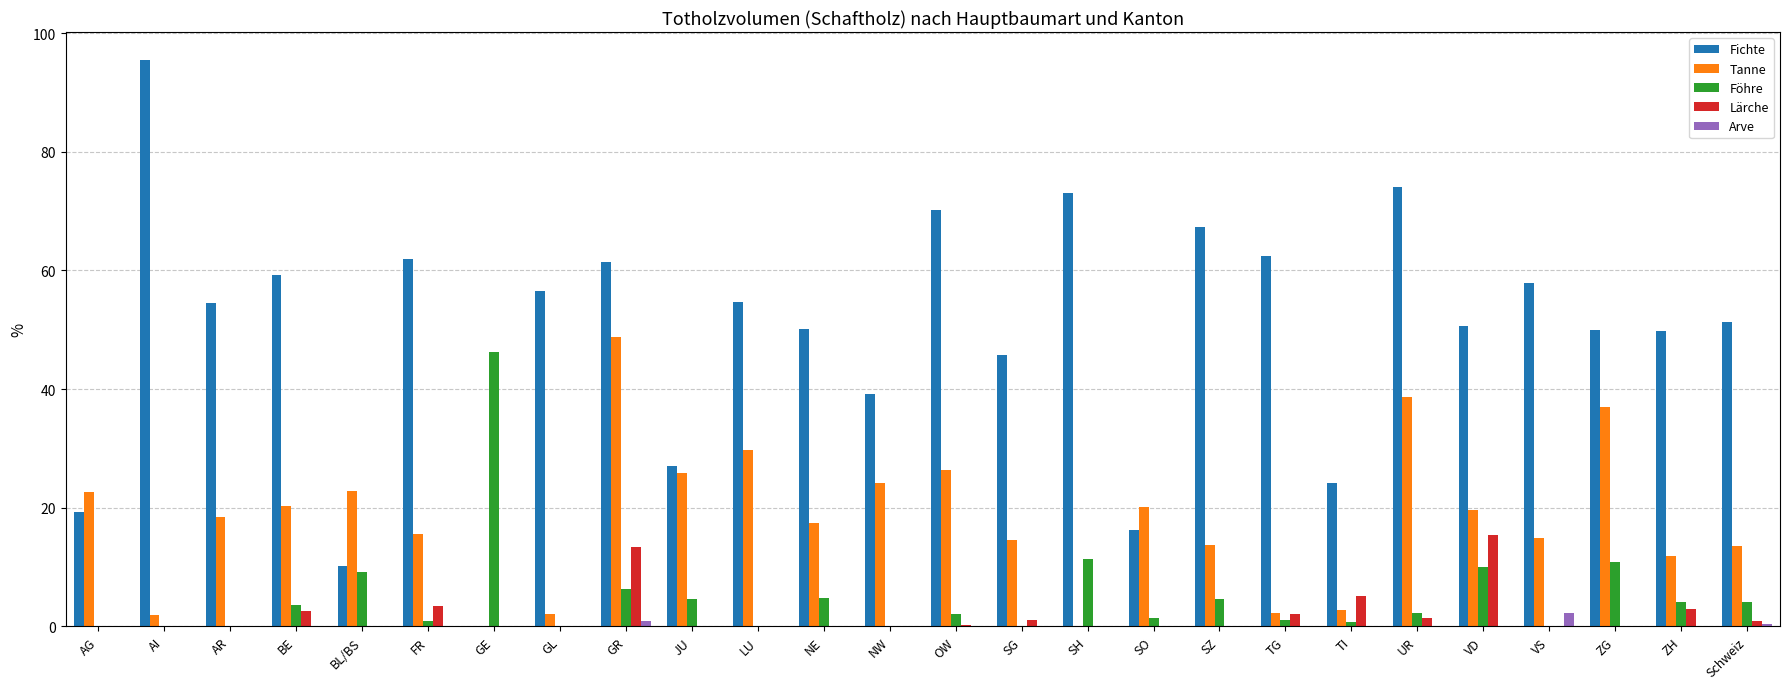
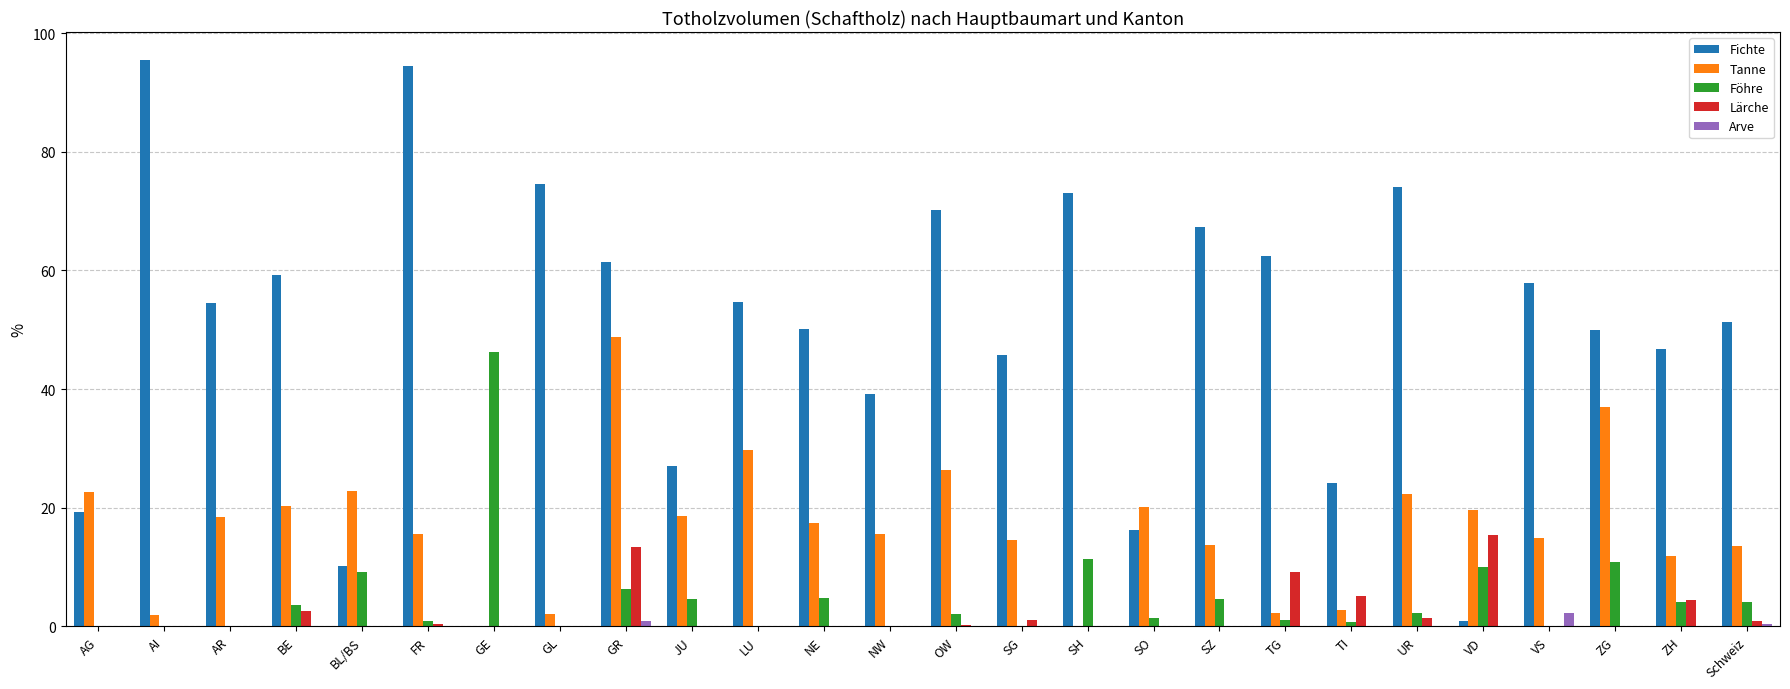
Fichte, FR: 62 -> 95
Lärche, FR: 3 -> 1
Fichte, GL: 57 -> 75
Tanne, JU: 26 -> 19
Tanne, NW: 24 -> 16
Lärche, TG: 2 -> 9
Tanne, UR: 39 -> 22
Fichte, VD: 51 -> 1
Fichte, ZH: 50 -> 47
Lärche, ZH: 3 -> 5
